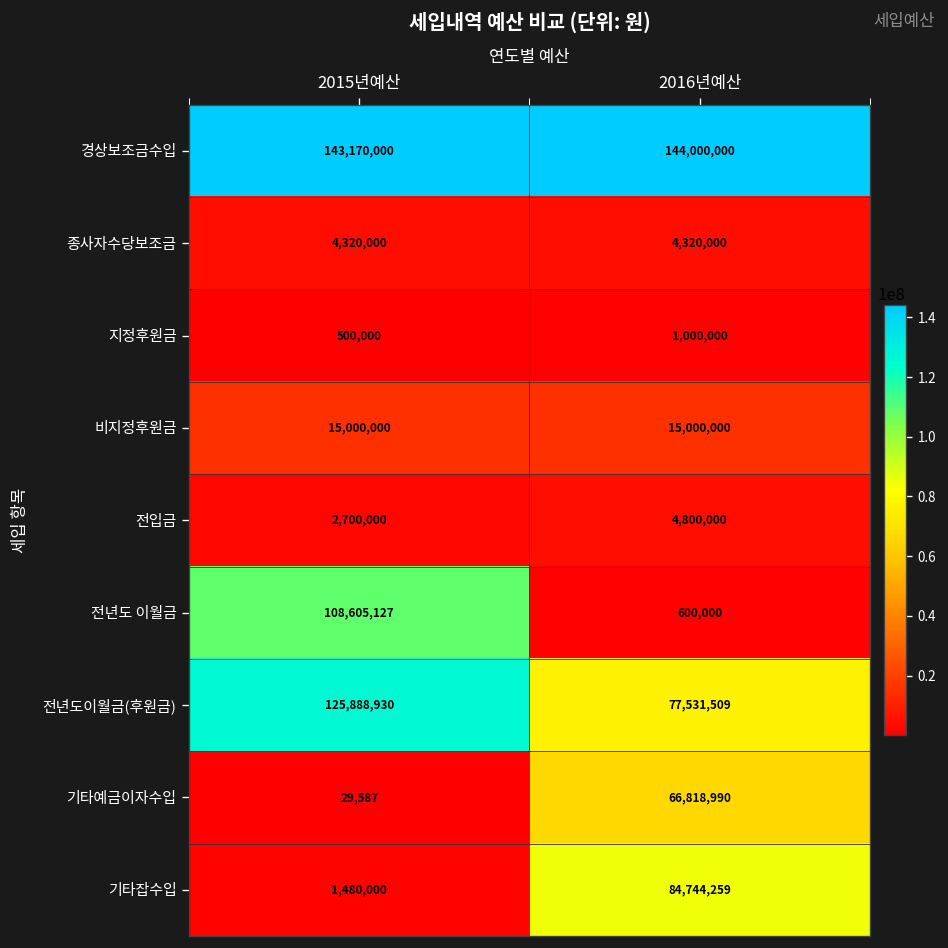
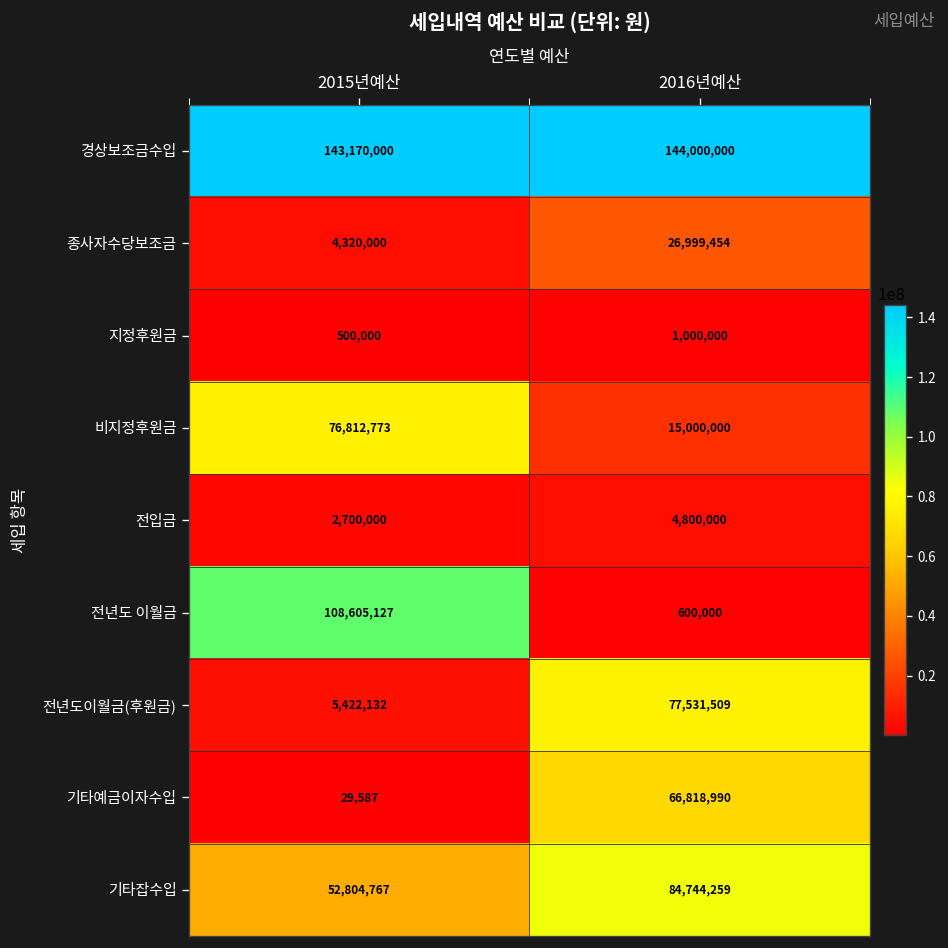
종사자수당보조금, 2016년예산: 4,320,000 -> 26,999,454
비지정후원금, 2015년예산: 15,000,000 -> 76,812,773
전년도이월금(후원금), 2015년예산: 125,888,930 -> 5,422,132
기타잡수입, 2015년예산: 1,480,000 -> 52,804,767
